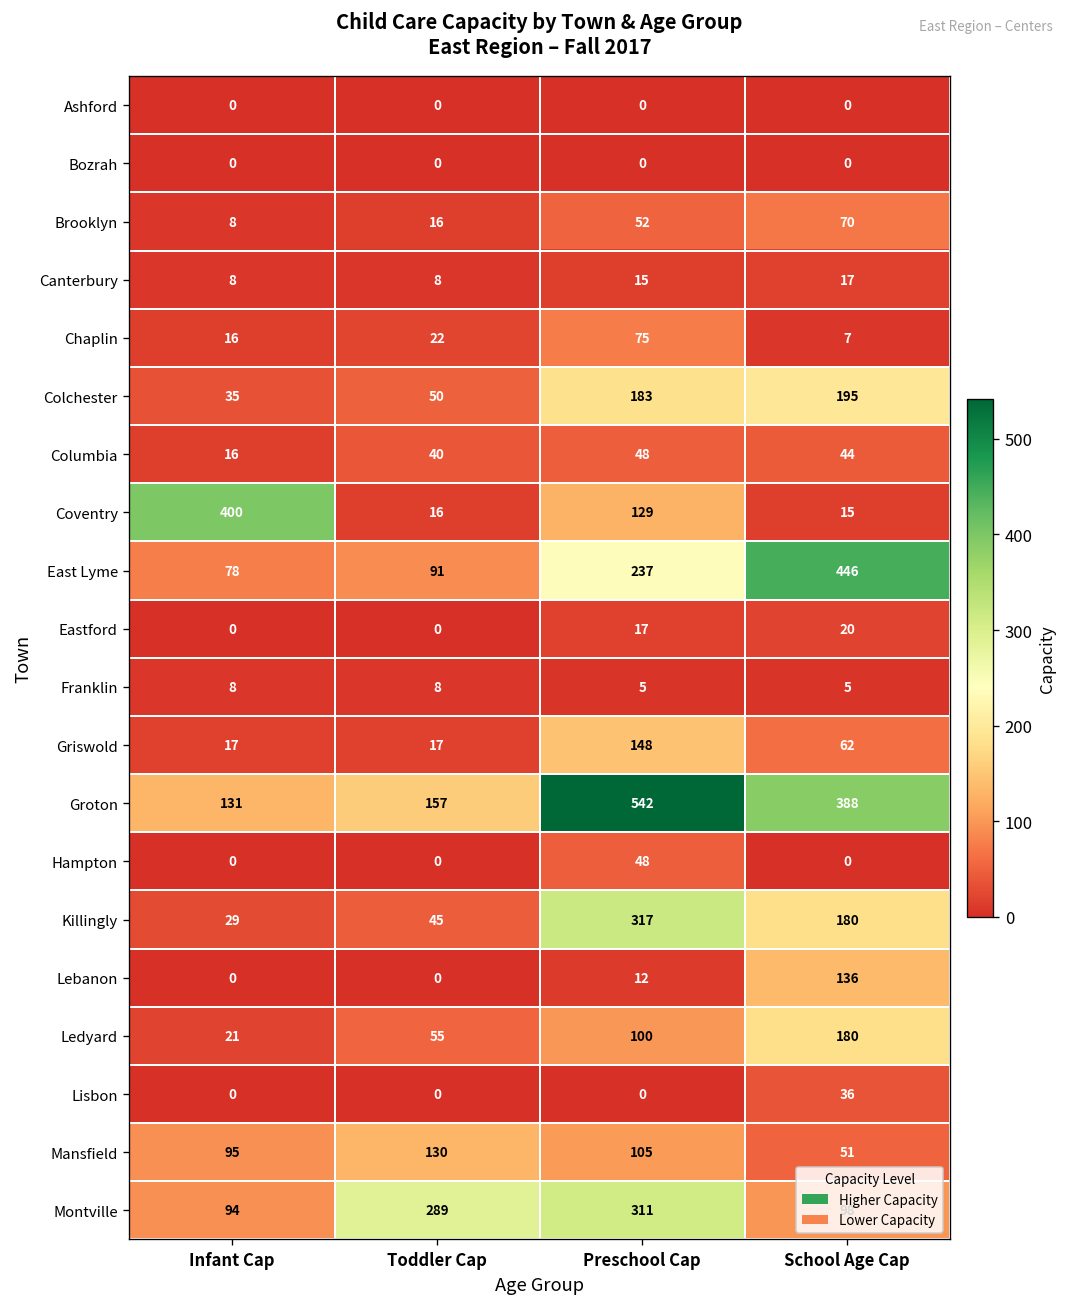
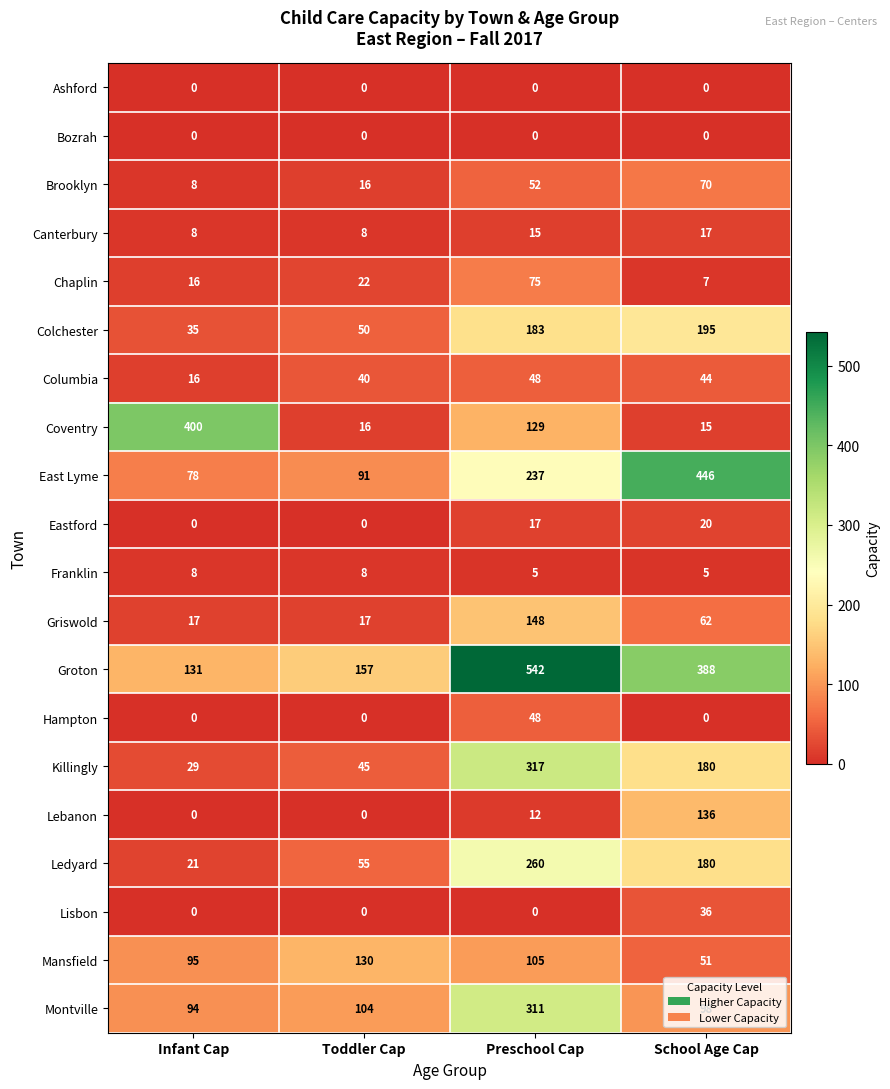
Ledyard, Preschool Cap: 100 -> 260
Montville, Toddler Cap: 289 -> 104
